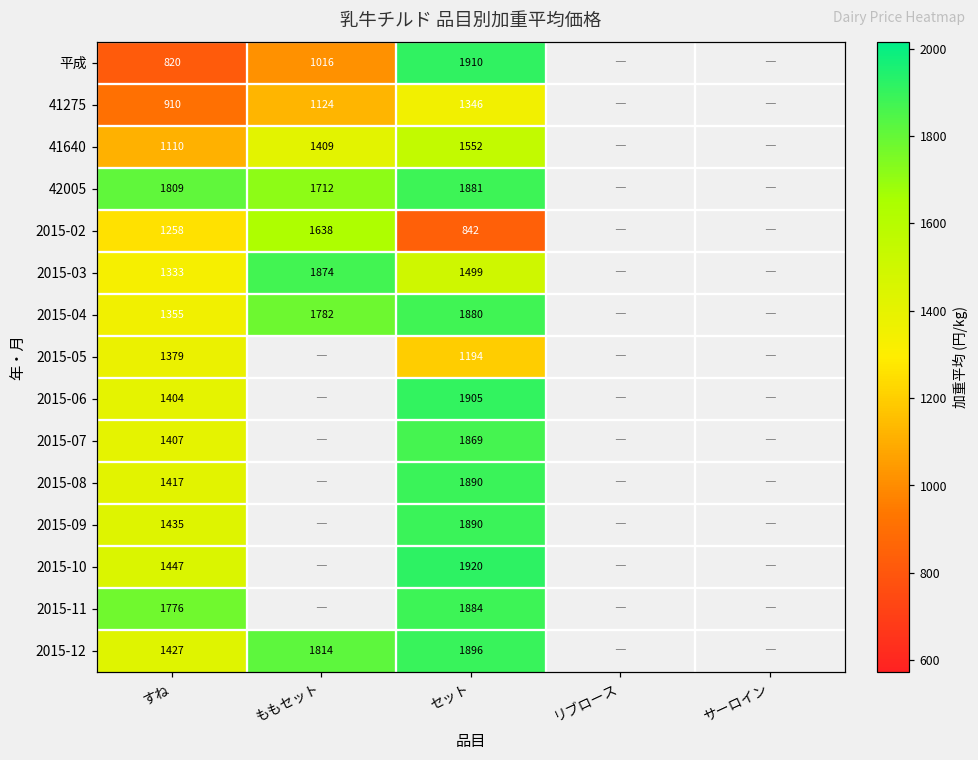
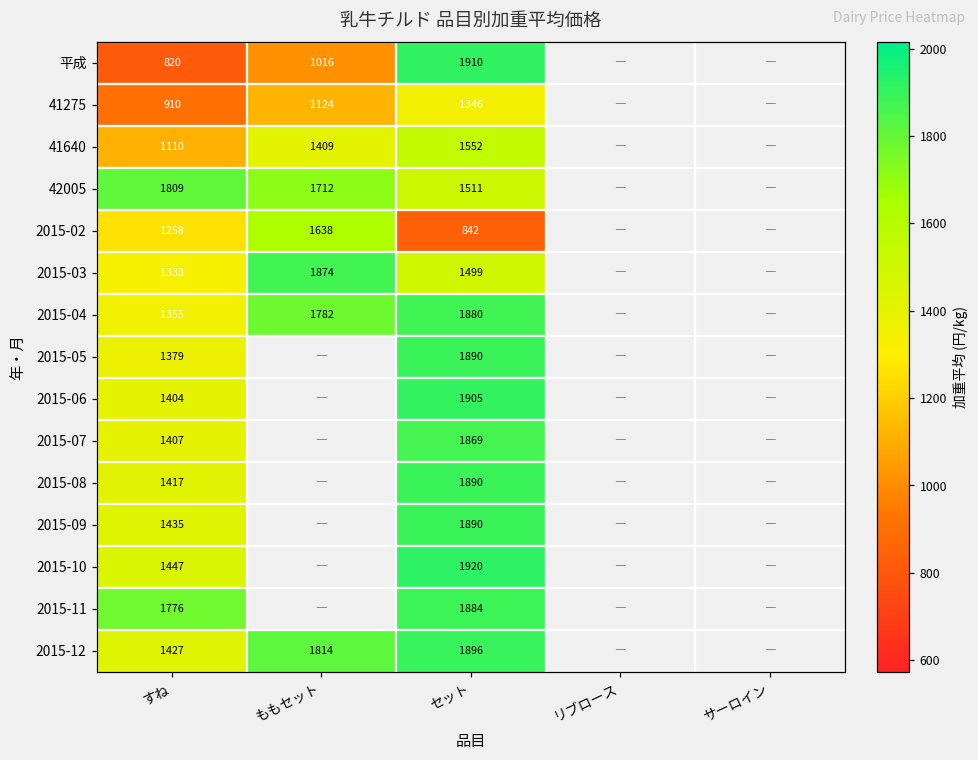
42005, セット: 1881 -> 1511
2015-05, セット: 1194 -> 1890
